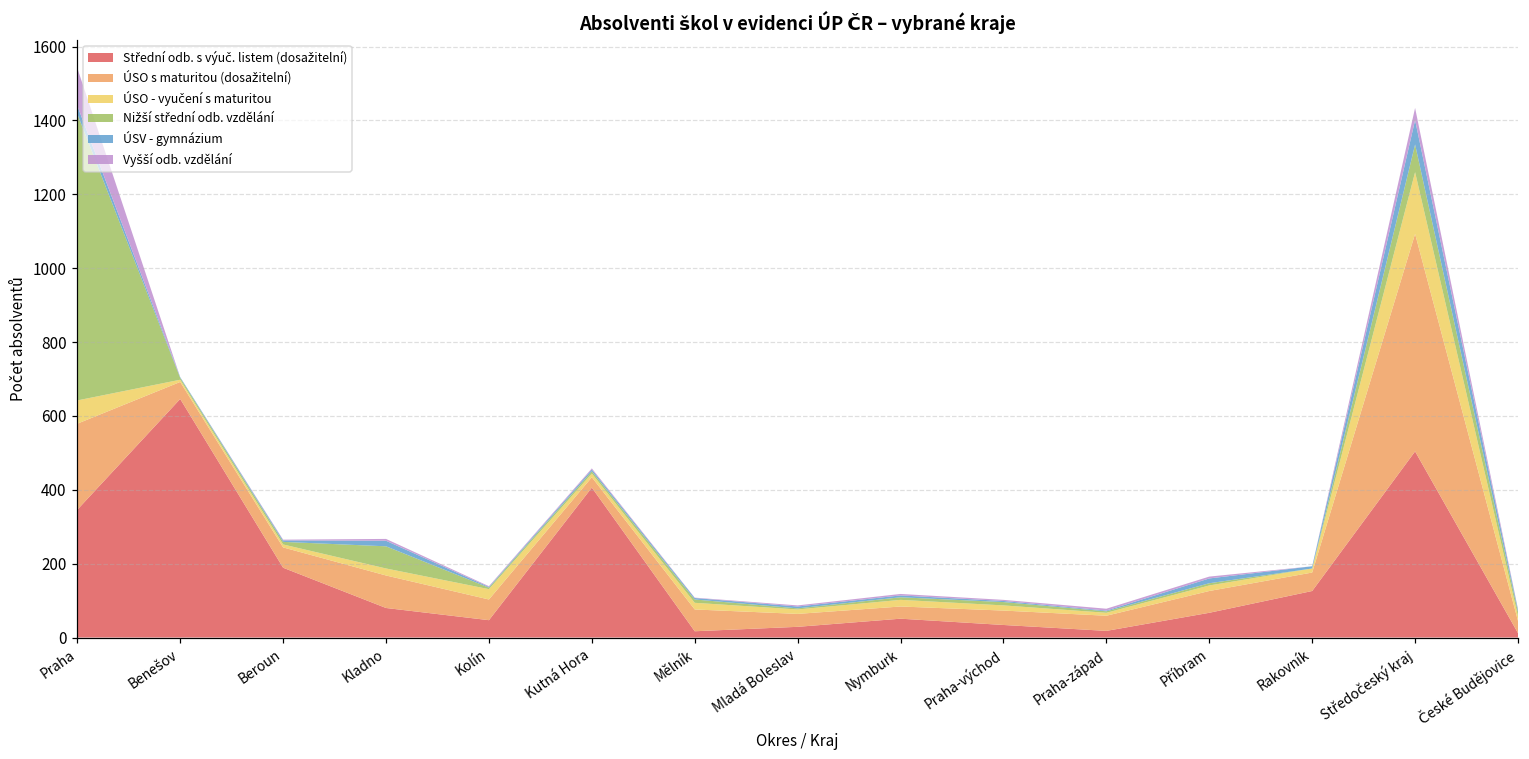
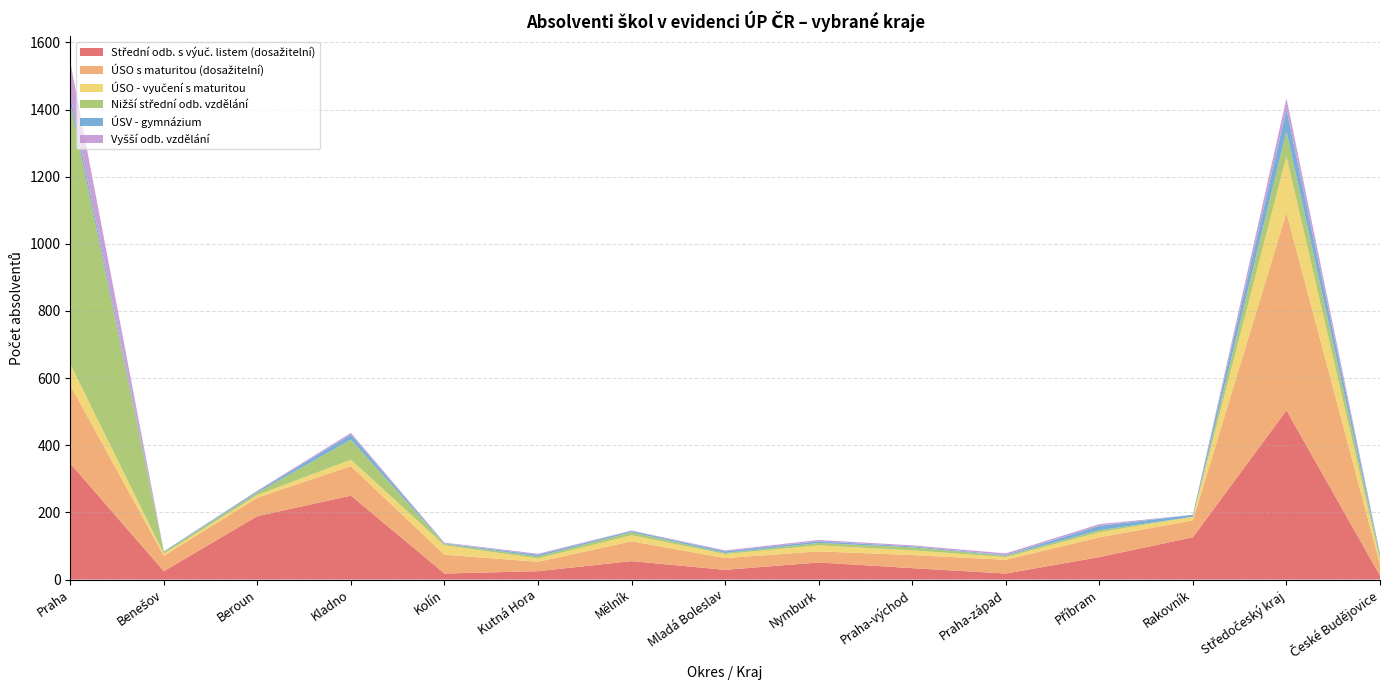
Střední odb. s výuč. listem (dosažitelní), Benešov: 650 -> 30
Střední odb. s výuč. listem (dosažitelní), Kladno: 80 -> 250
Střední odb. s výuč. listem (dosažitelní), Kolín: 50 -> 20
Střední odb. s výuč. listem (dosažitelní), Kutná Hora: 410 -> 30
Střední odb. s výuč. listem (dosažitelní), Mělník: 20 -> 60
